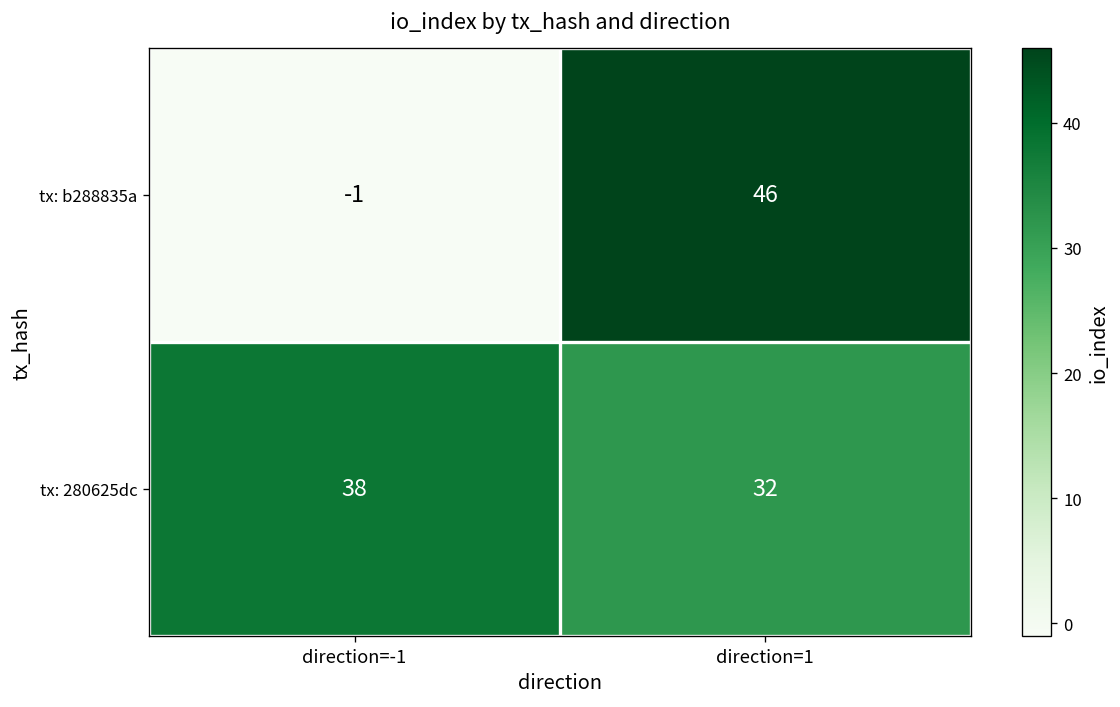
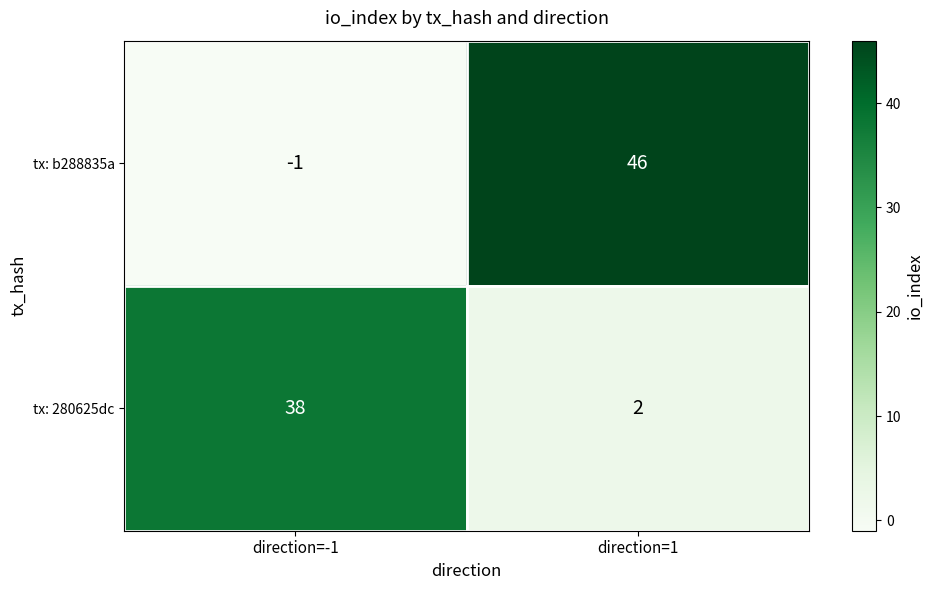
tx: 280625dc, direction=1: 32 -> 2
